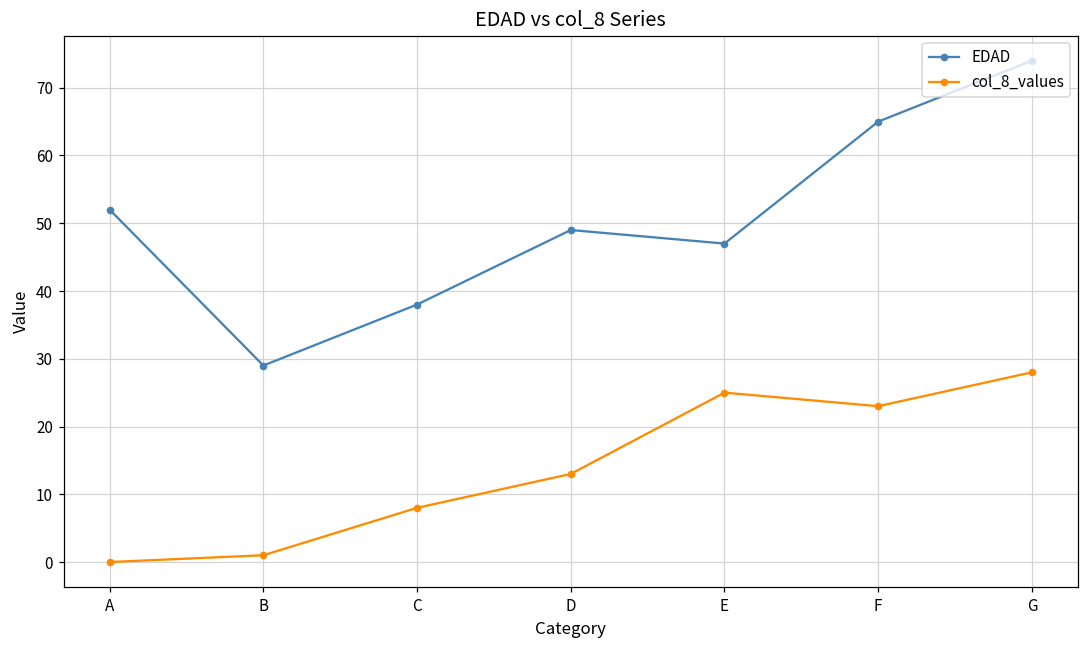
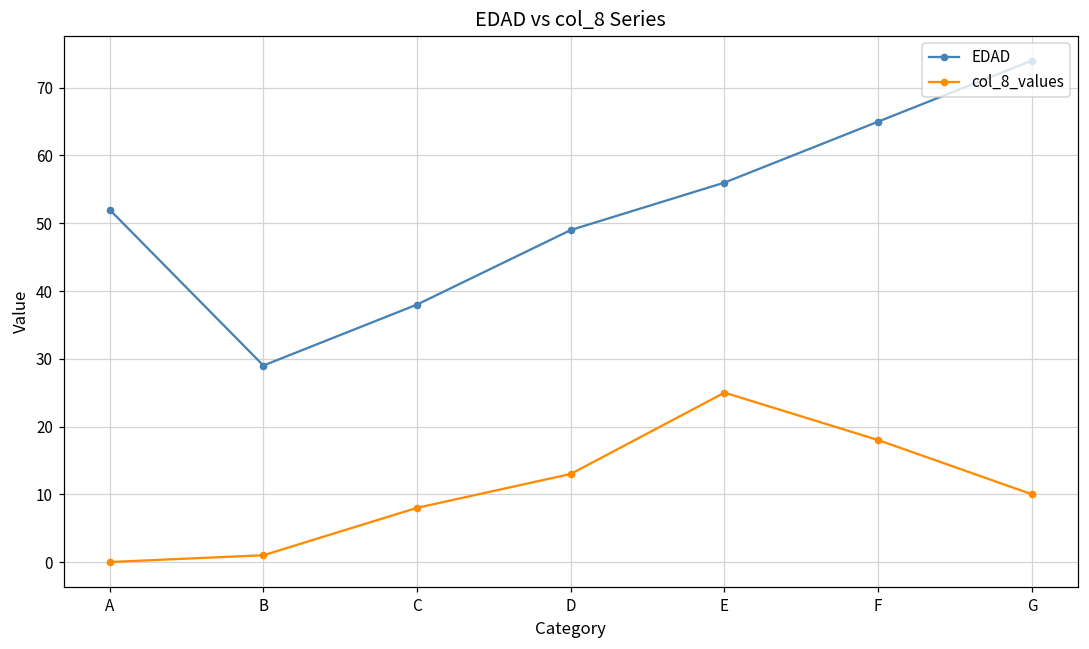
EDAD, E: 47 -> 56
col_8_values, F: 23 -> 18
col_8_values, G: 28 -> 10
